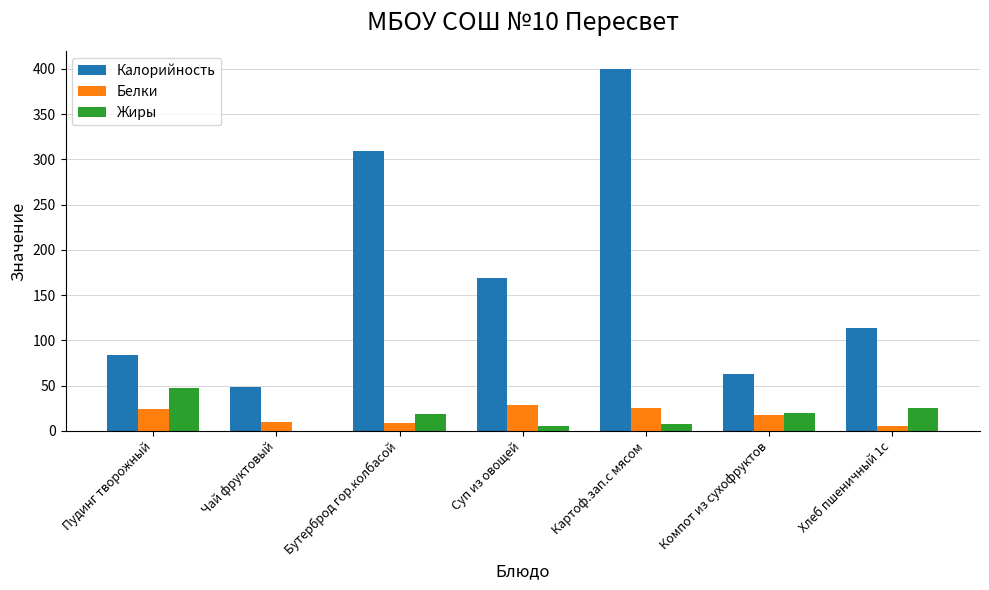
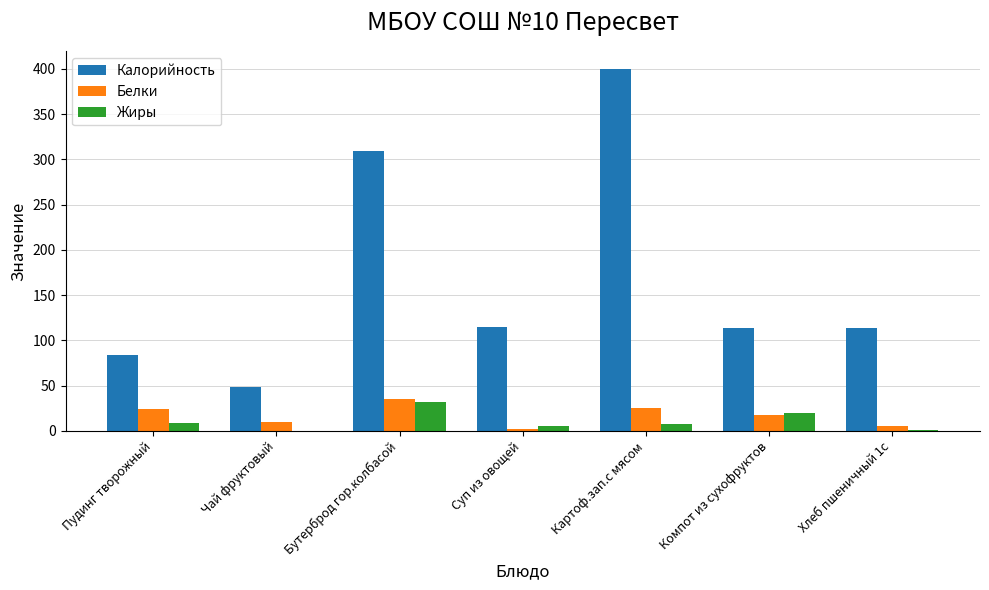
Жиры, Пудинг творожный: 50 -> 10
Белки, Бутерброд гор.колбасой: 10 -> 40
Жиры, Бутерброд гор.колбасой: 20 -> 30
Калорийность, Суп из овощей: 170 -> 120
Белки, Суп из овощей: 30 -> 0
Калорийность, Компот из сухофруктов: 60 -> 110
Жиры, Хлеб пшеничный 1с: 30 -> 0
